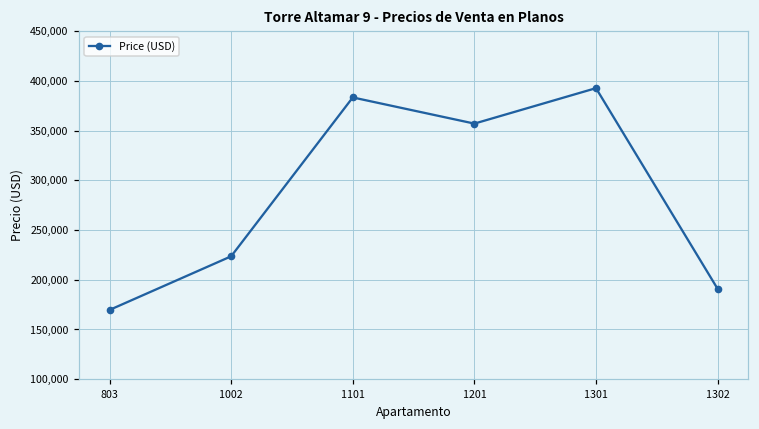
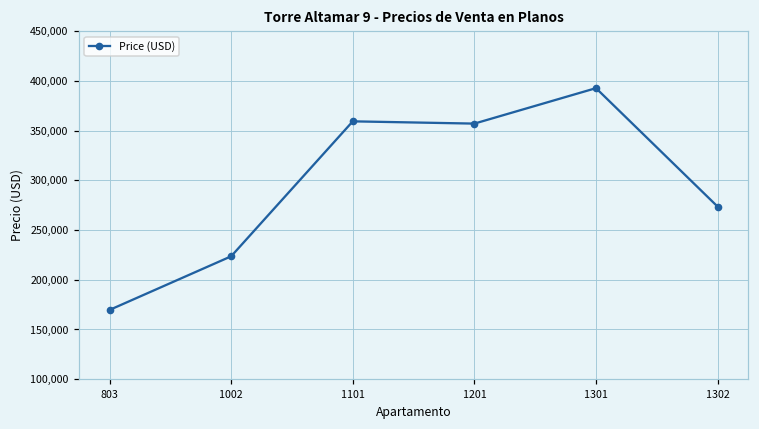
1101: 380,000 -> 360,000
1302: 190,000 -> 270,000
